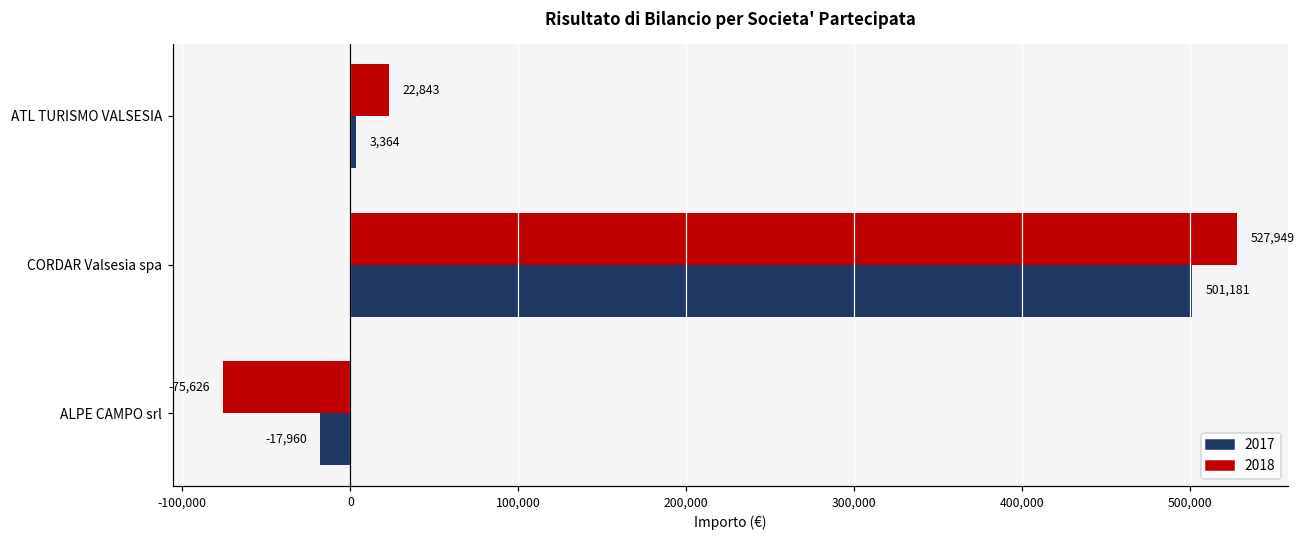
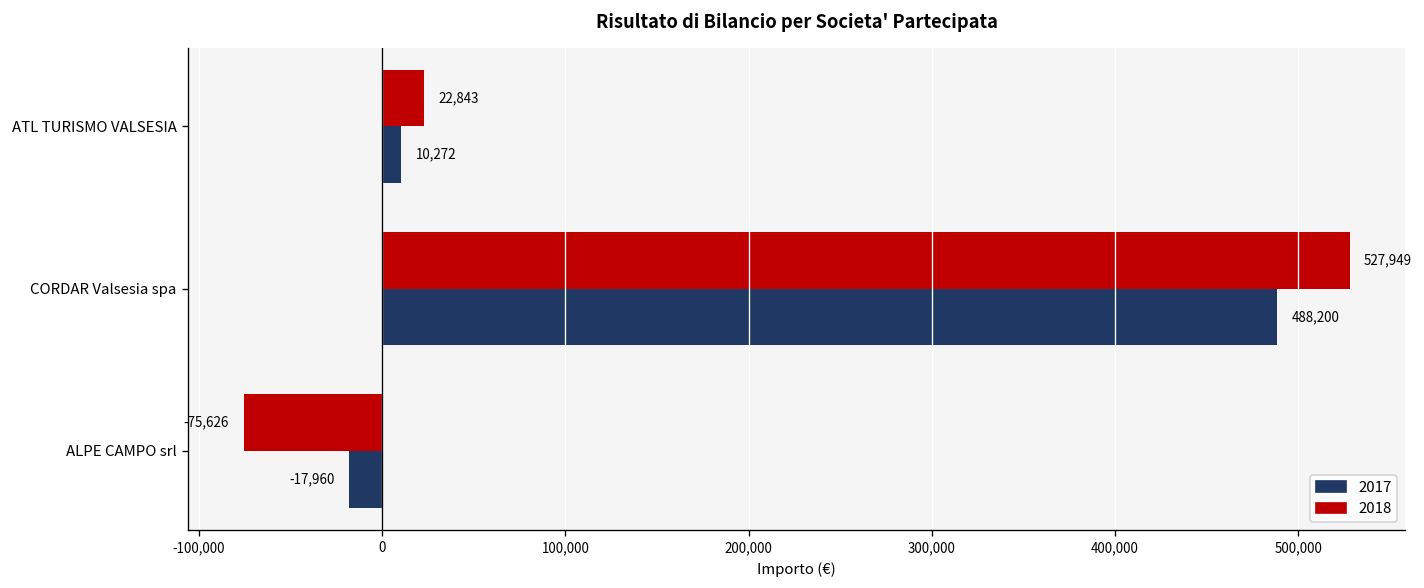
2017, ATL TURISMO VALSESIA: 3,364 -> 10,272
2017, CORDAR Valsesia spa: 501,181 -> 488,200
